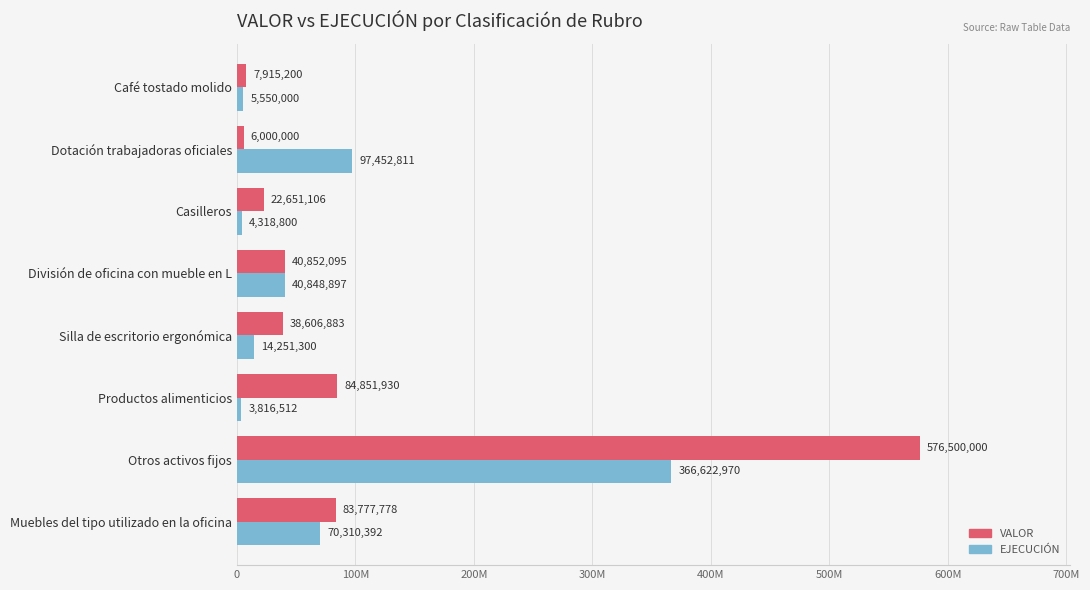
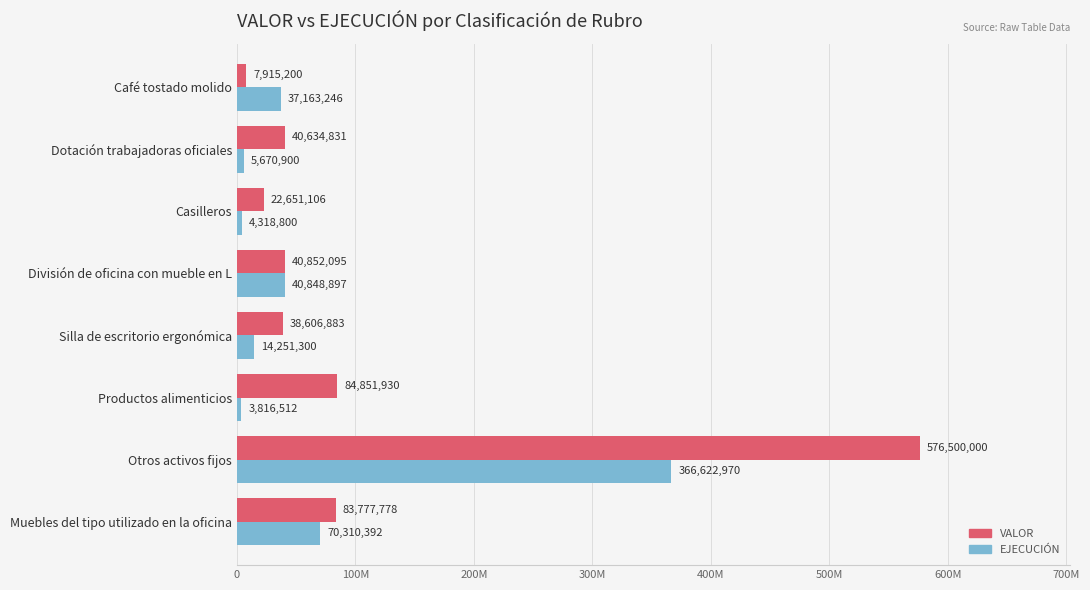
EJECUCIÓN, Café tostado molido: 5,550,000 -> 37,163,246
VALOR, Dotación trabajadoras oficiales: 6,000,000 -> 40,634,831
EJECUCIÓN, Dotación trabajadoras oficiales: 97,452,811 -> 5,670,900
